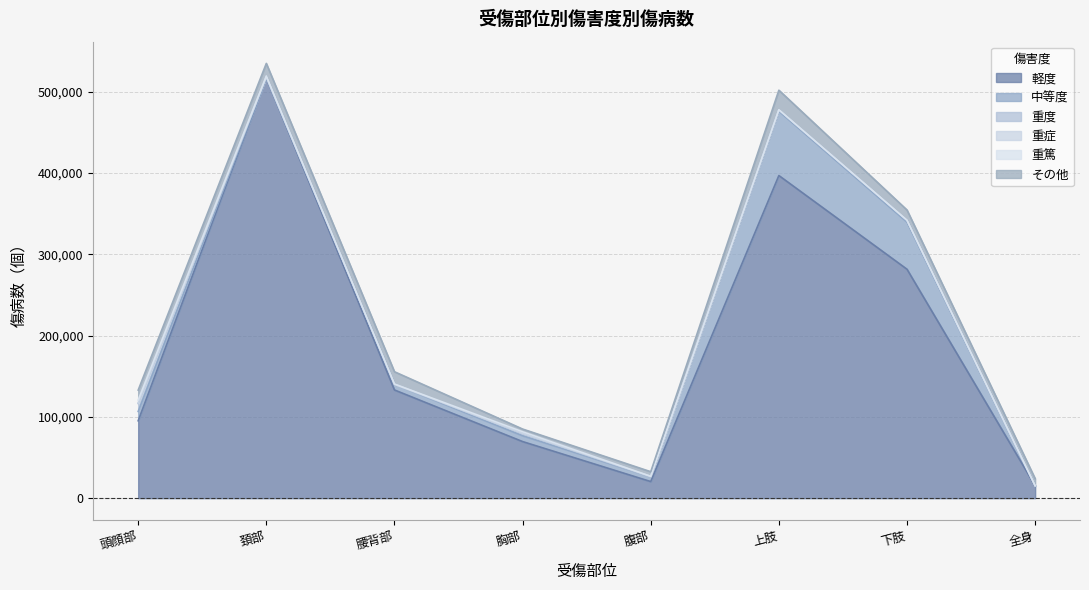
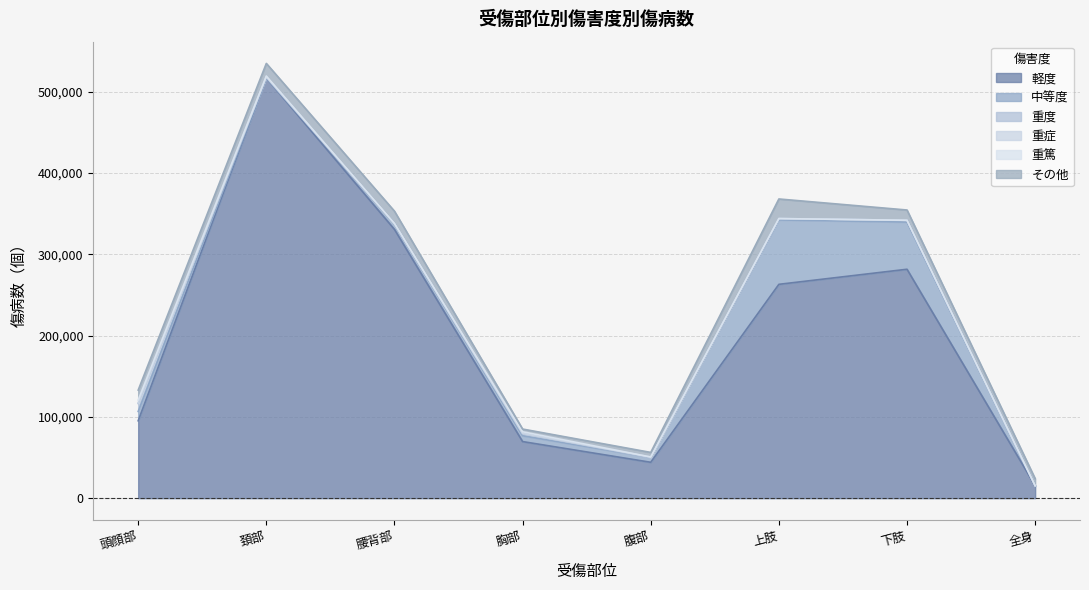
軽度, 腰背部: 130,000 -> 330,000
軽度, 腹部: 20,000 -> 40,000
軽度, 上肢: 400,000 -> 260,000
